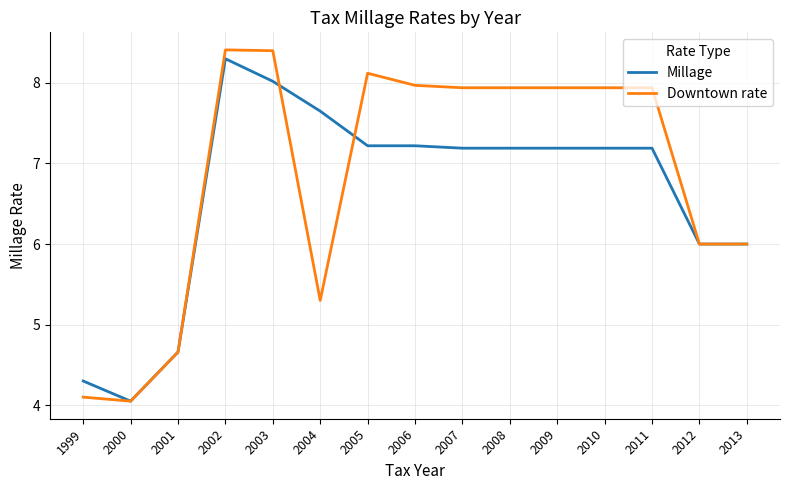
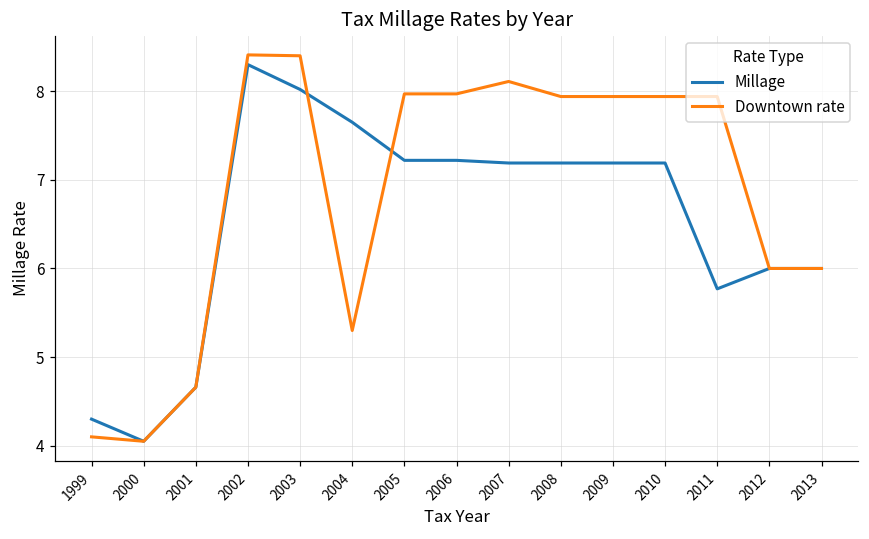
Downtown rate, 2005: 8.1 -> 8.0
Downtown rate, 2007: 7.9 -> 8.1
Millage, 2011: 7.2 -> 5.8
